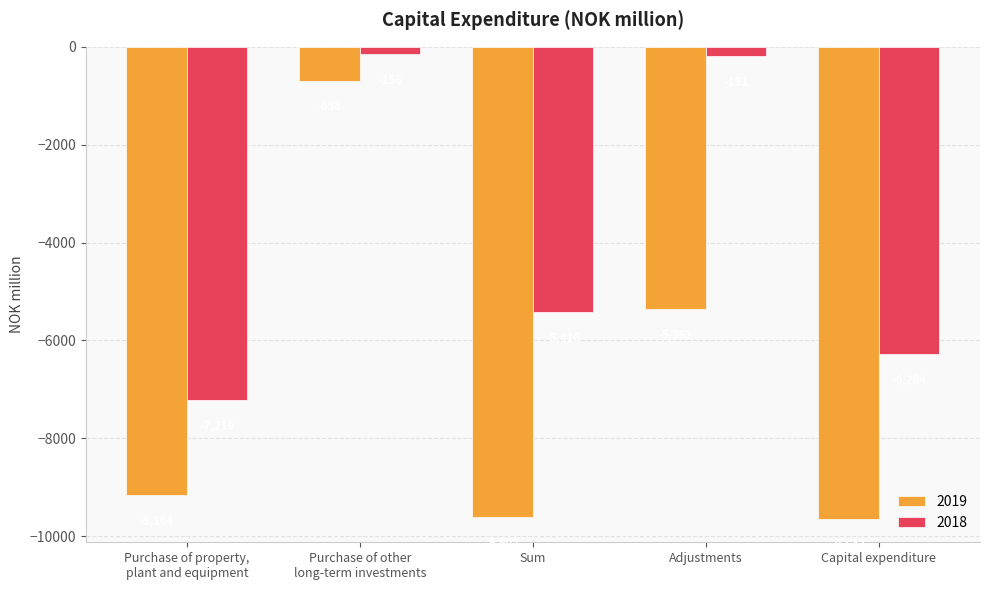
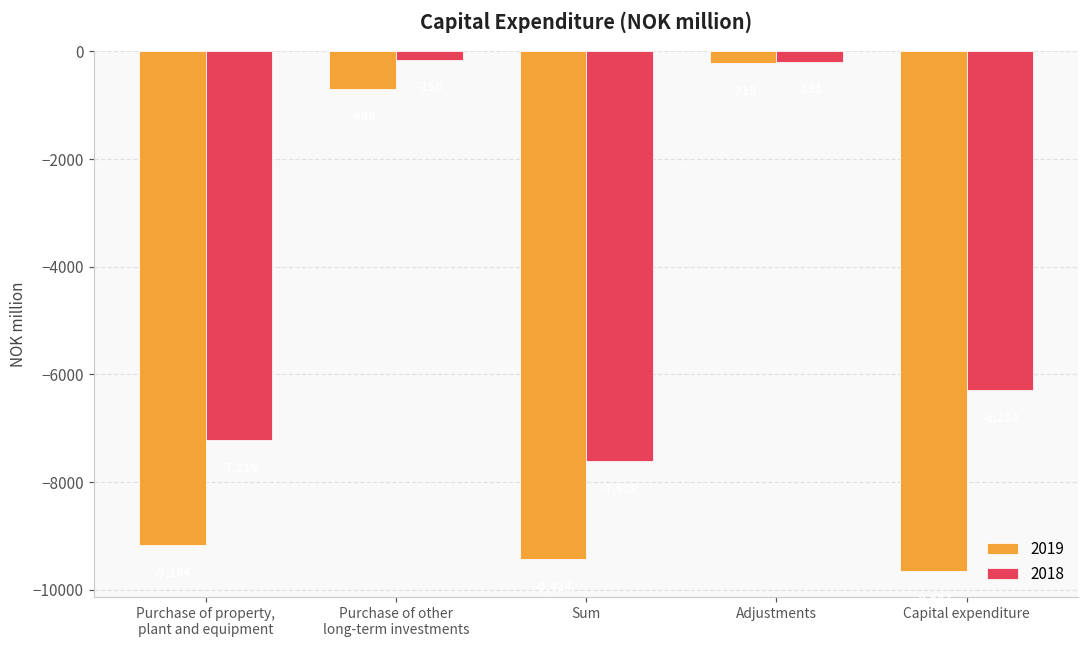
2019, Sum: -9600 -> -9400
2018, Sum: -5400 -> -7600
2019, Adjustments: -5400 -> -200
